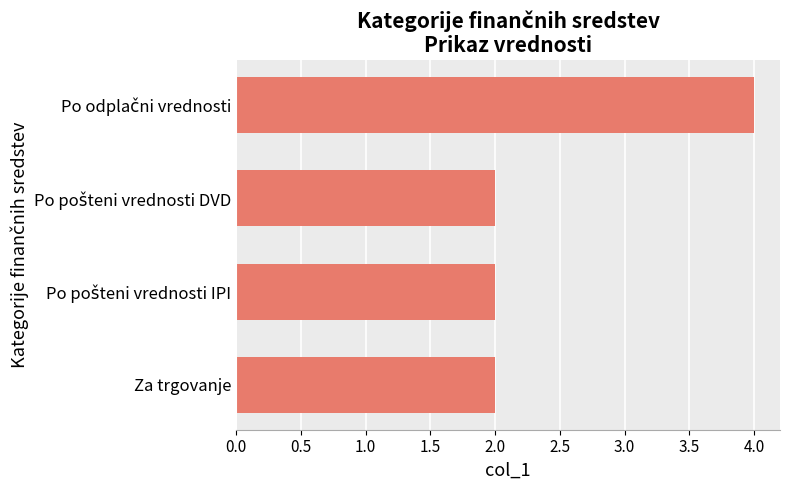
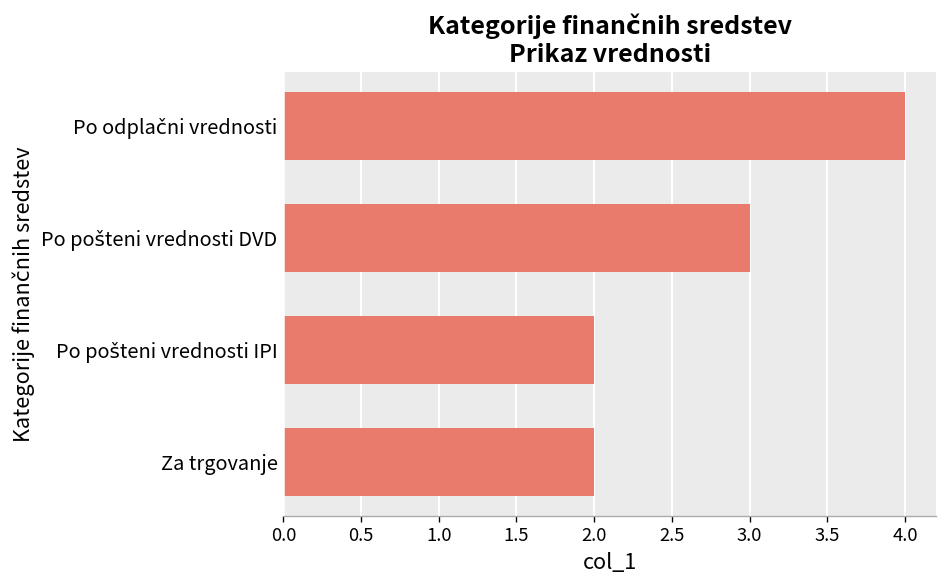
Po pošteni vrednosti DVD: 2 -> 3
